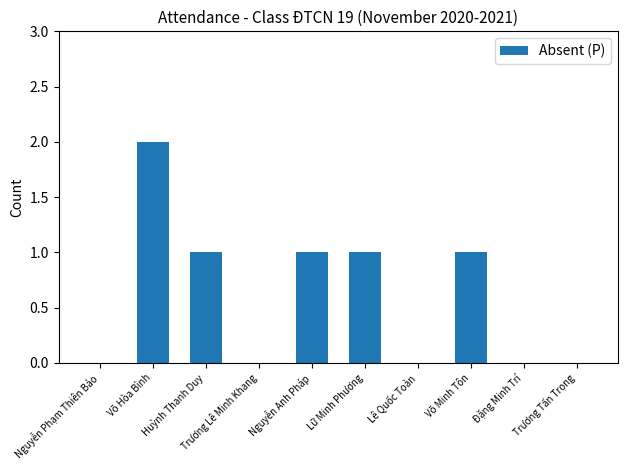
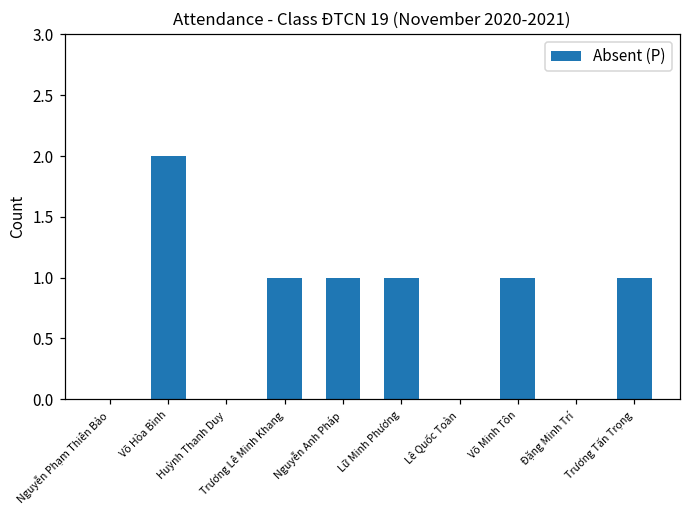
Huỳnh Thanh Duy: 1 -> 0
Trương Lê Minh Khang: 0 -> 1
Trương Tấn Trọng: 0 -> 1
